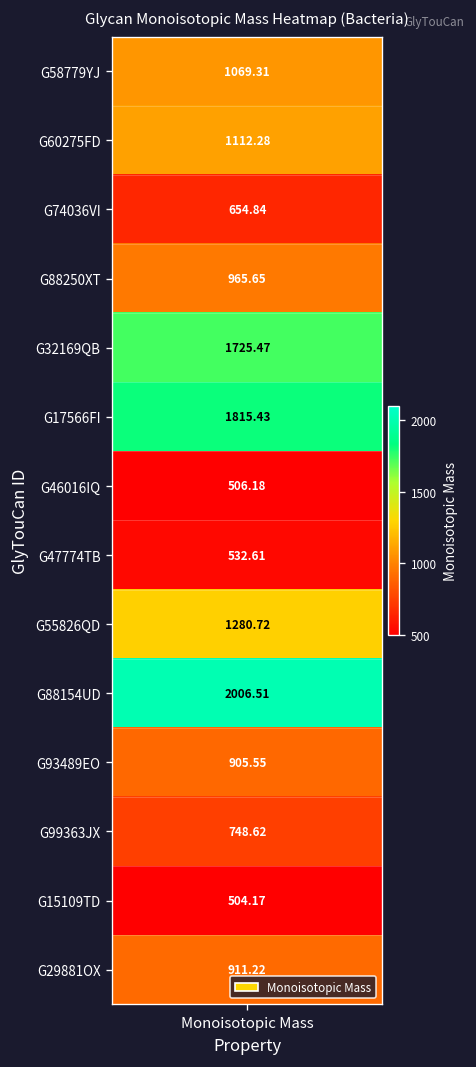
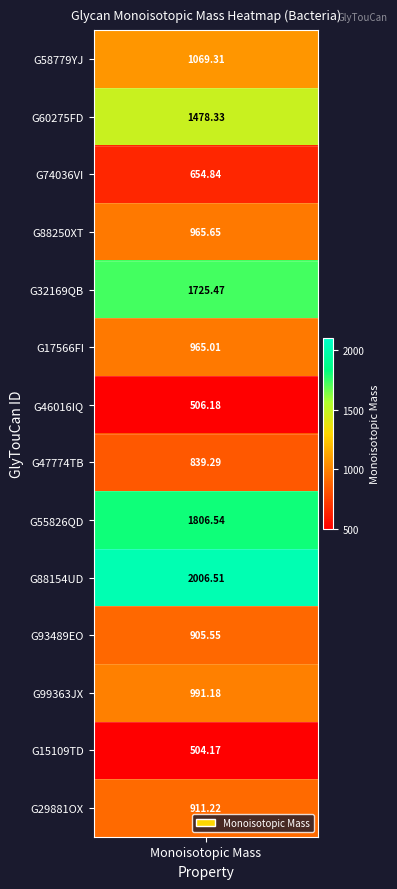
G60275FD, Monoisotopic Mass: 1112.28 -> 1478.33
G17566FI, Monoisotopic Mass: 1815.43 -> 965.01
G47774TB, Monoisotopic Mass: 532.61 -> 839.29
G55826QD, Monoisotopic Mass: 1280.72 -> 1806.54
G99363JX, Monoisotopic Mass: 748.62 -> 991.18
